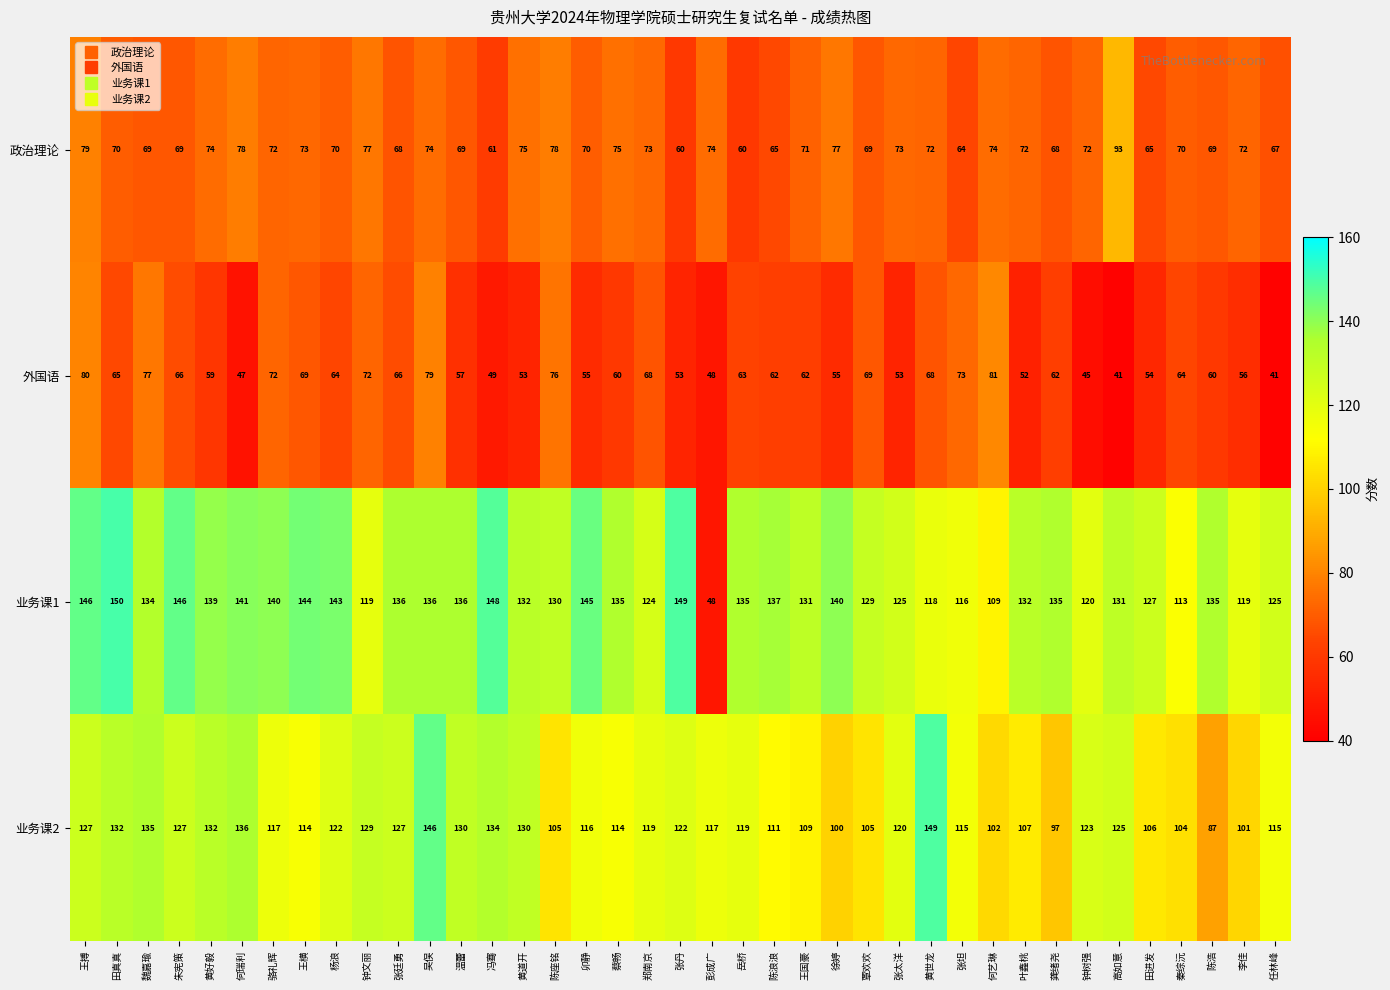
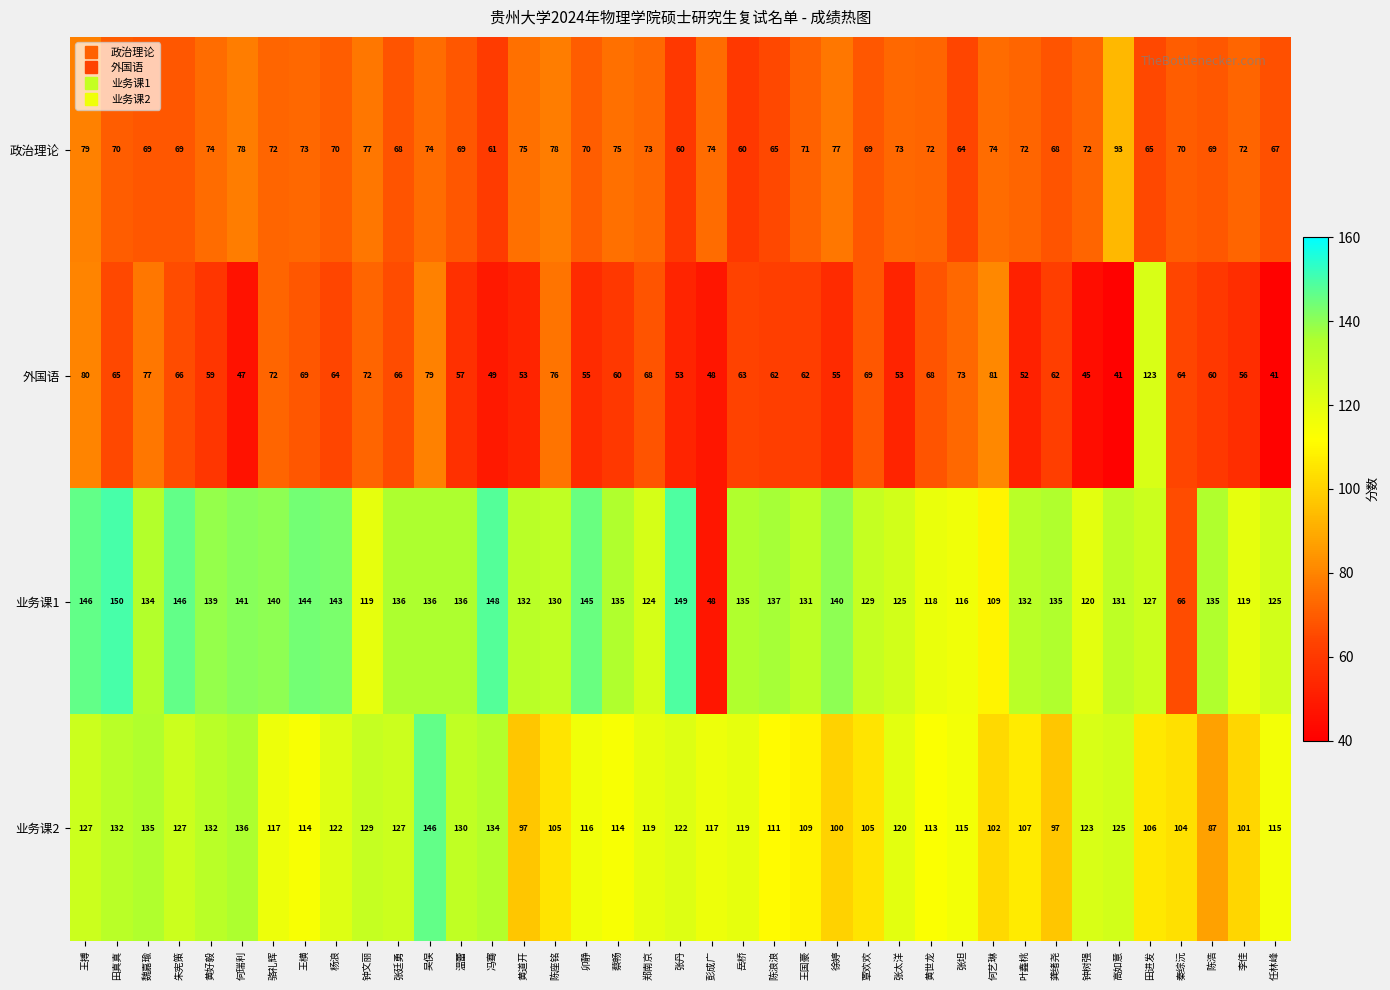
外国语, 田进发: 54 -> 123
业务课1, 秦综沅: 113 -> 66
业务课2, 黄道开: 130 -> 97
业务课2, 黄世龙: 149 -> 113
